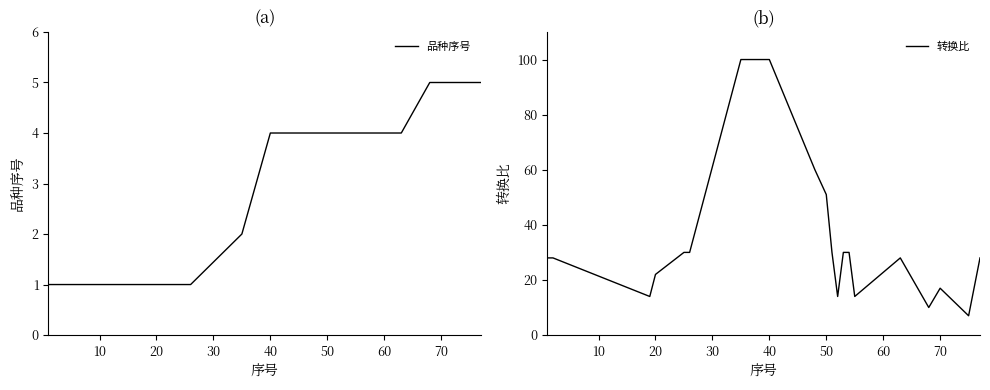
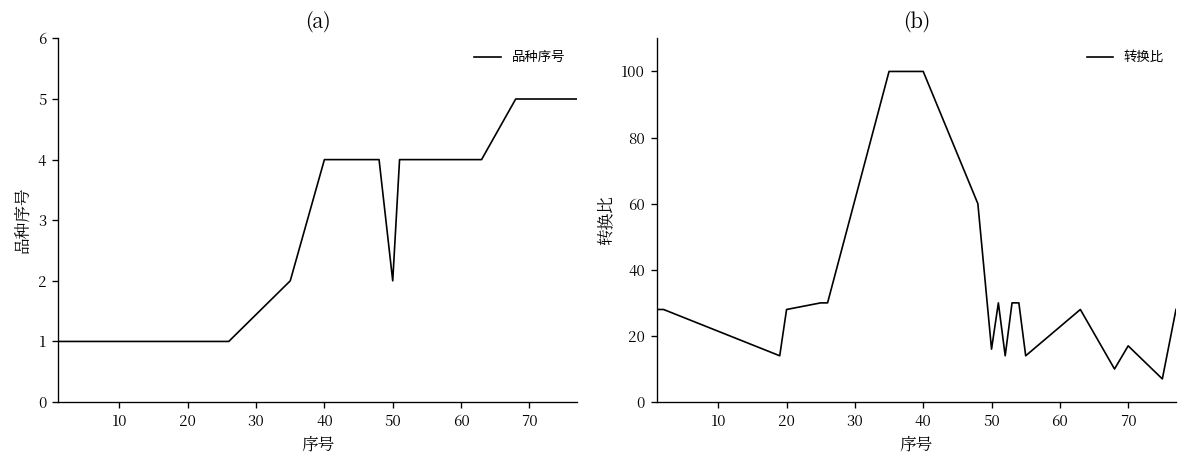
(a), 50: 4 -> 2
(b), 20: 22 -> 28
(b), 50: 51 -> 16
